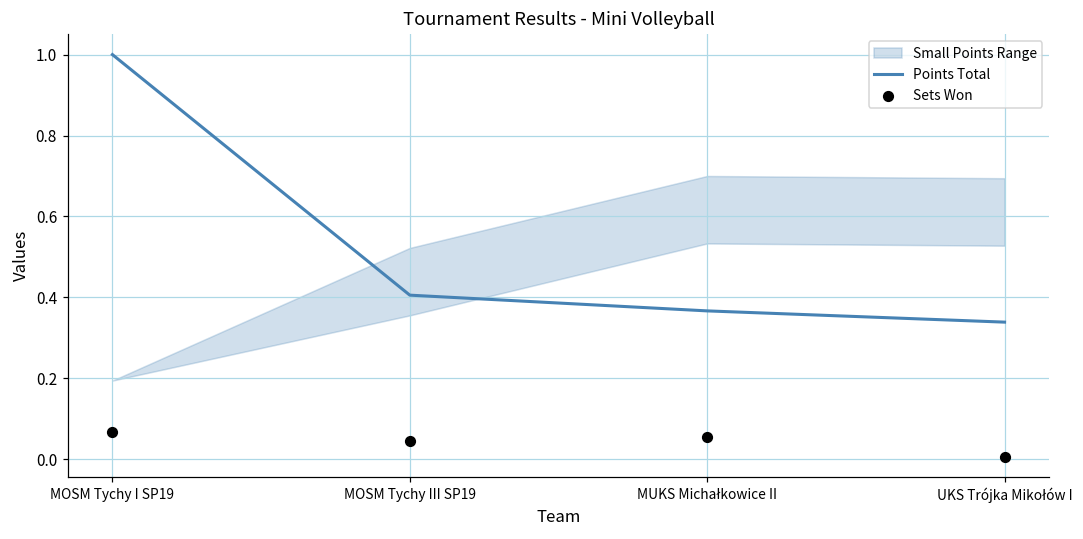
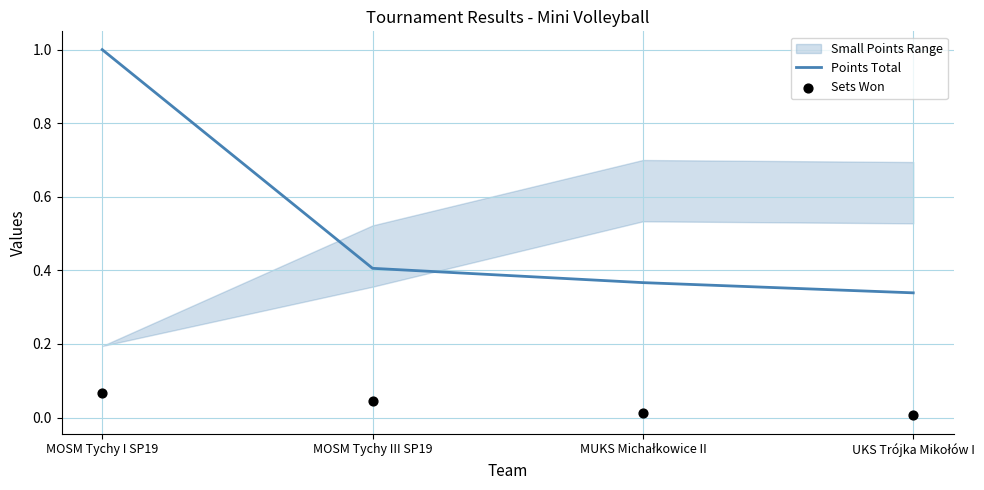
Sets Won, MUKS Michałkowice II: 0.06 -> 0.01
